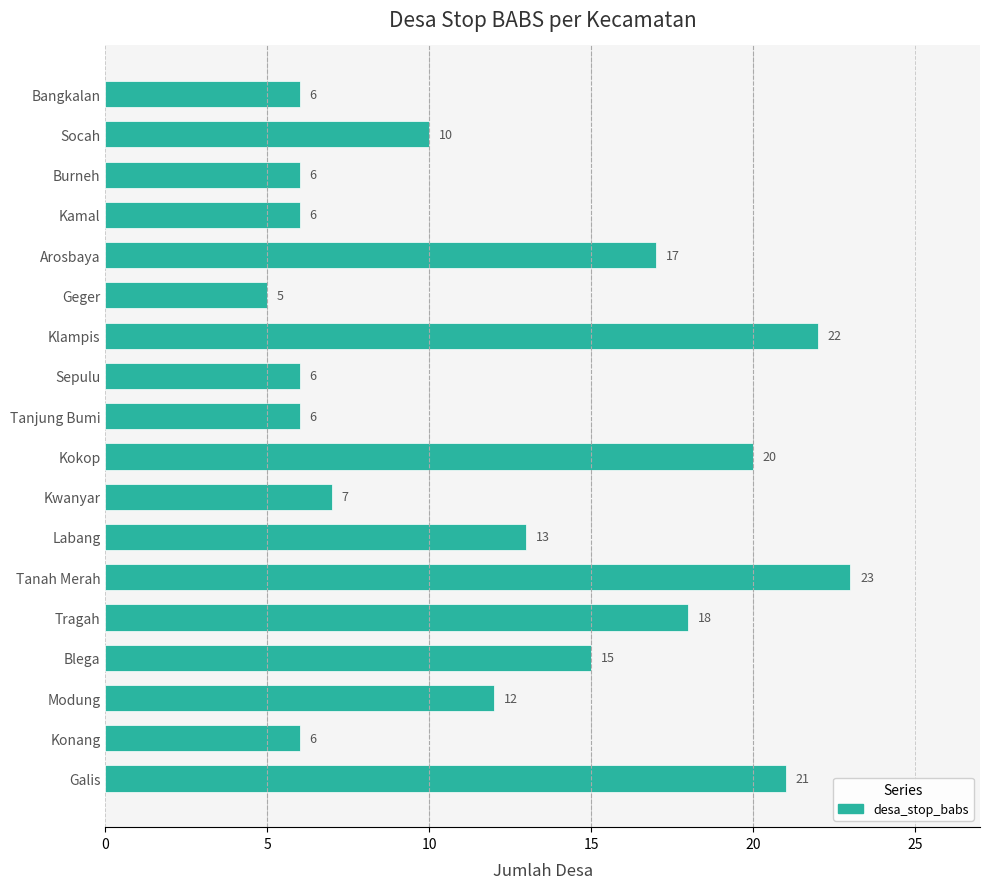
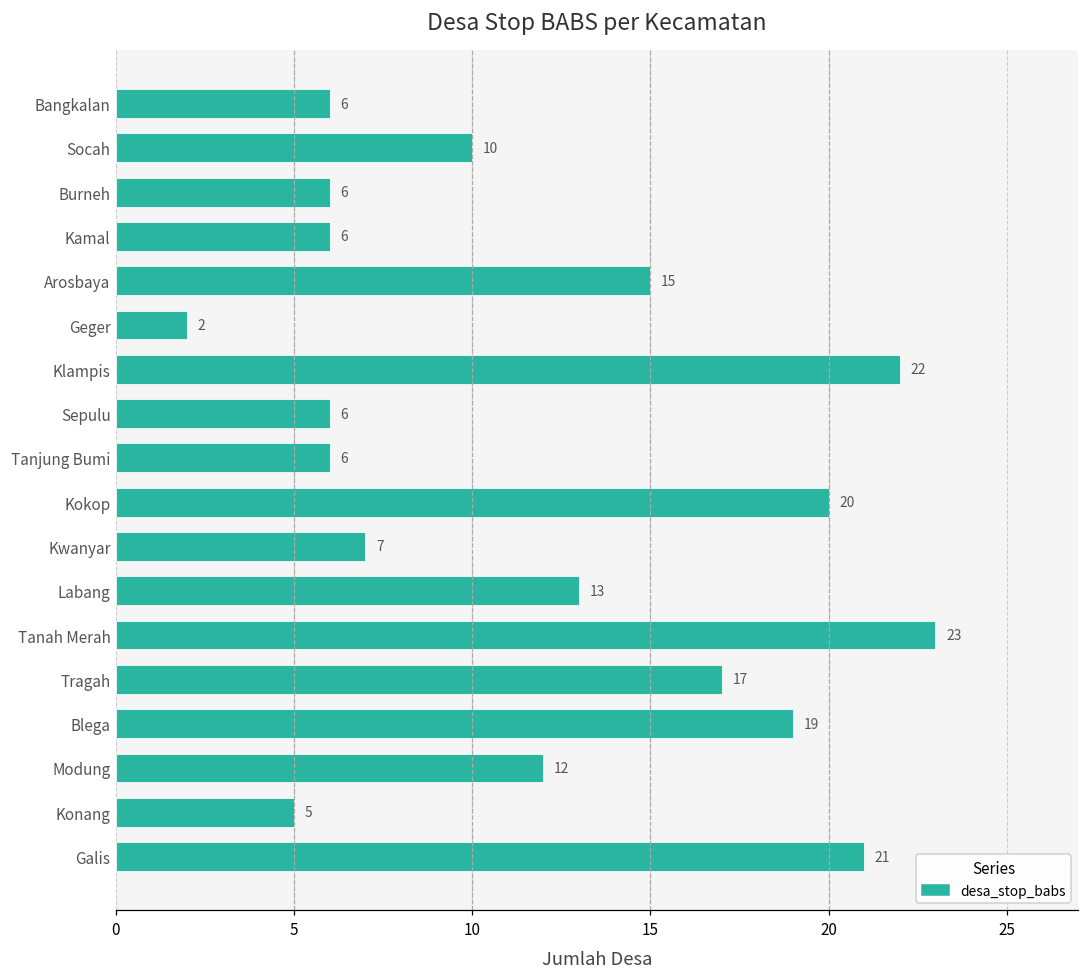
Arosbaya: 17 -> 15
Geger: 5 -> 2
Tragah: 18 -> 17
Blega: 15 -> 19
Konang: 6 -> 5
